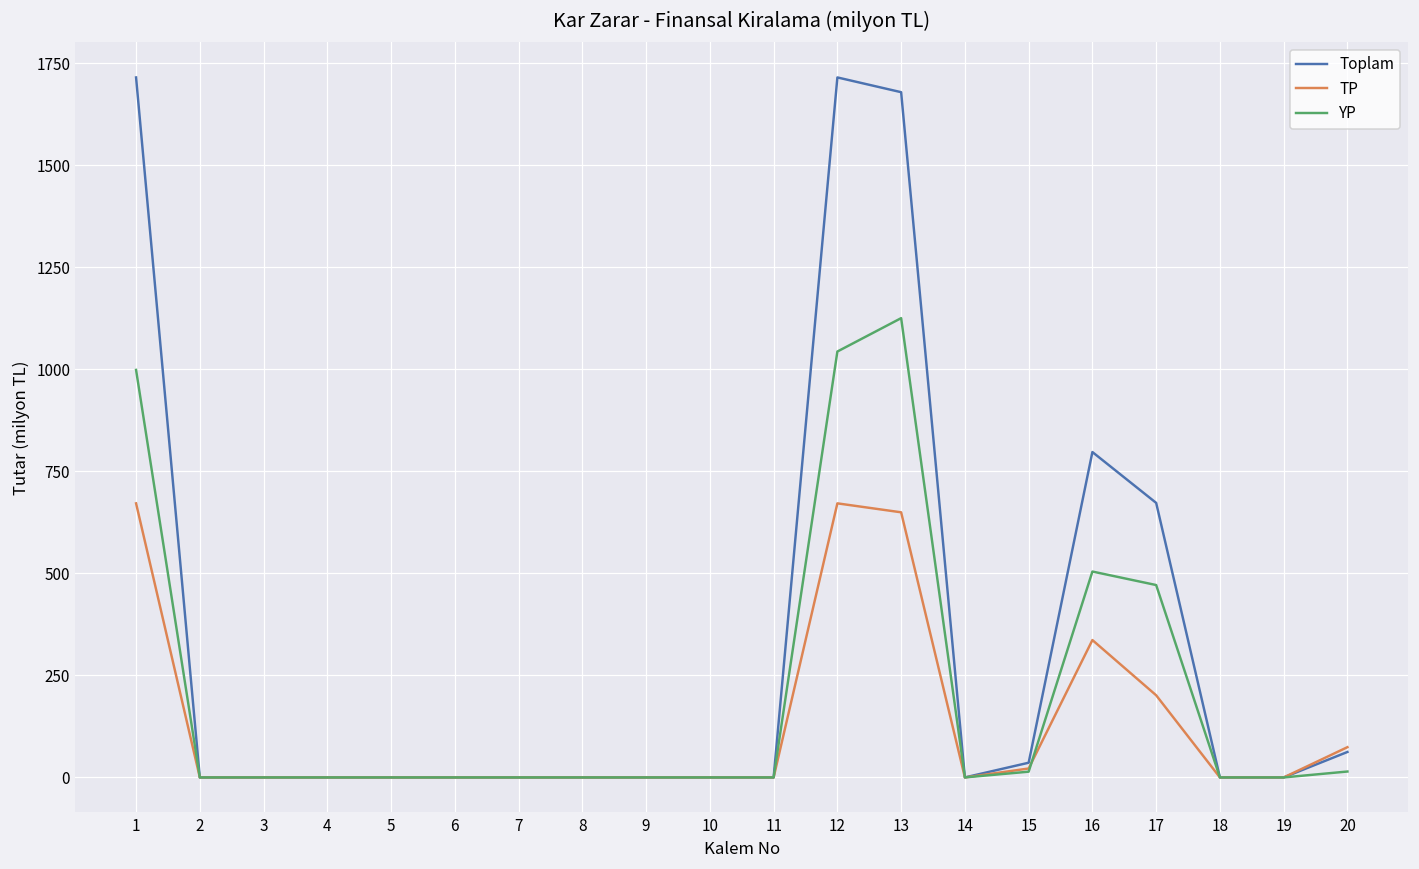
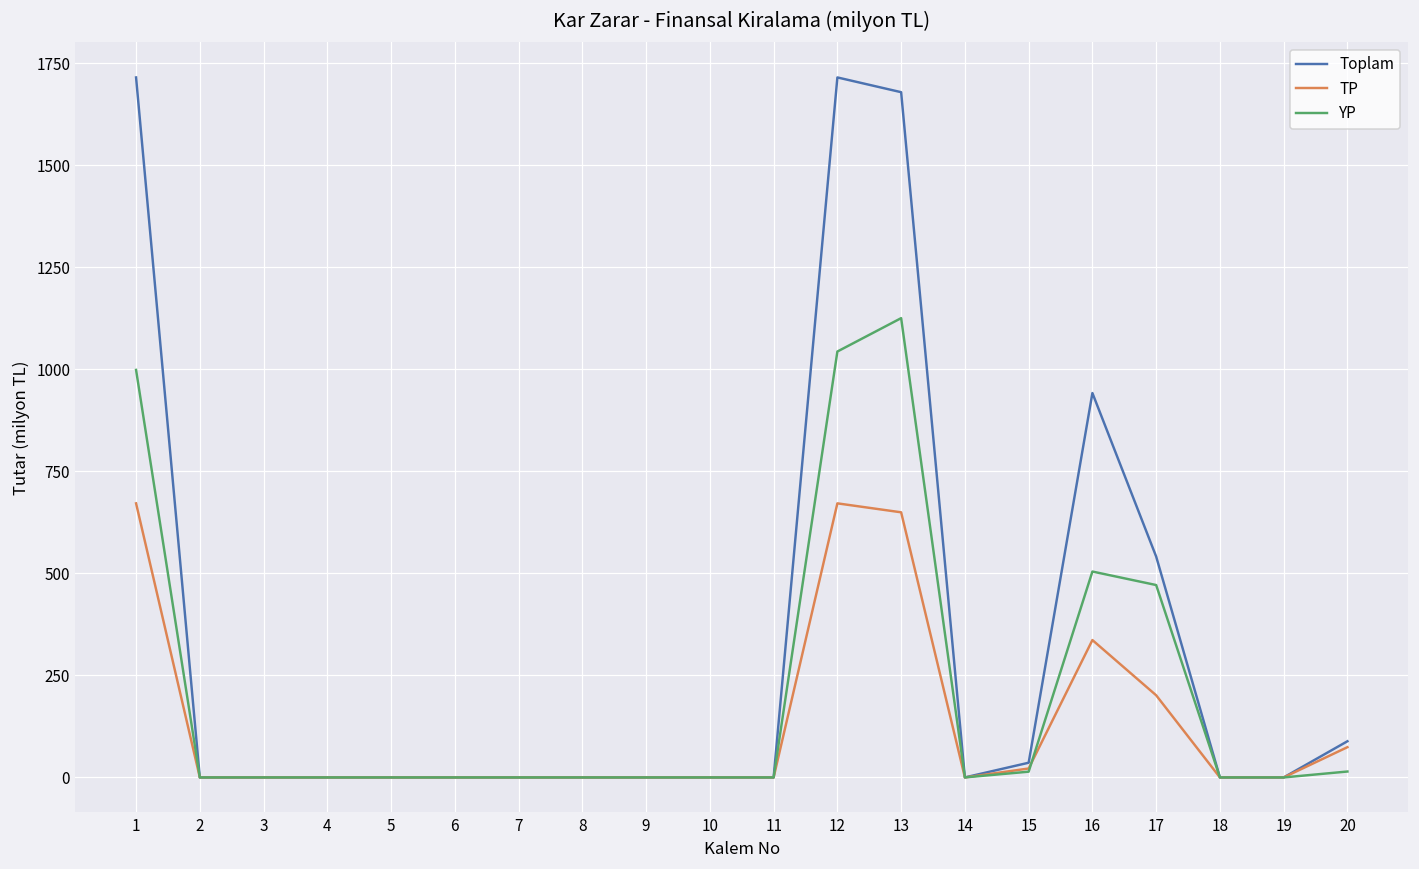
Toplam, 16: 800 -> 940
Toplam, 17: 670 -> 540
Toplam, 20: 60 -> 90
